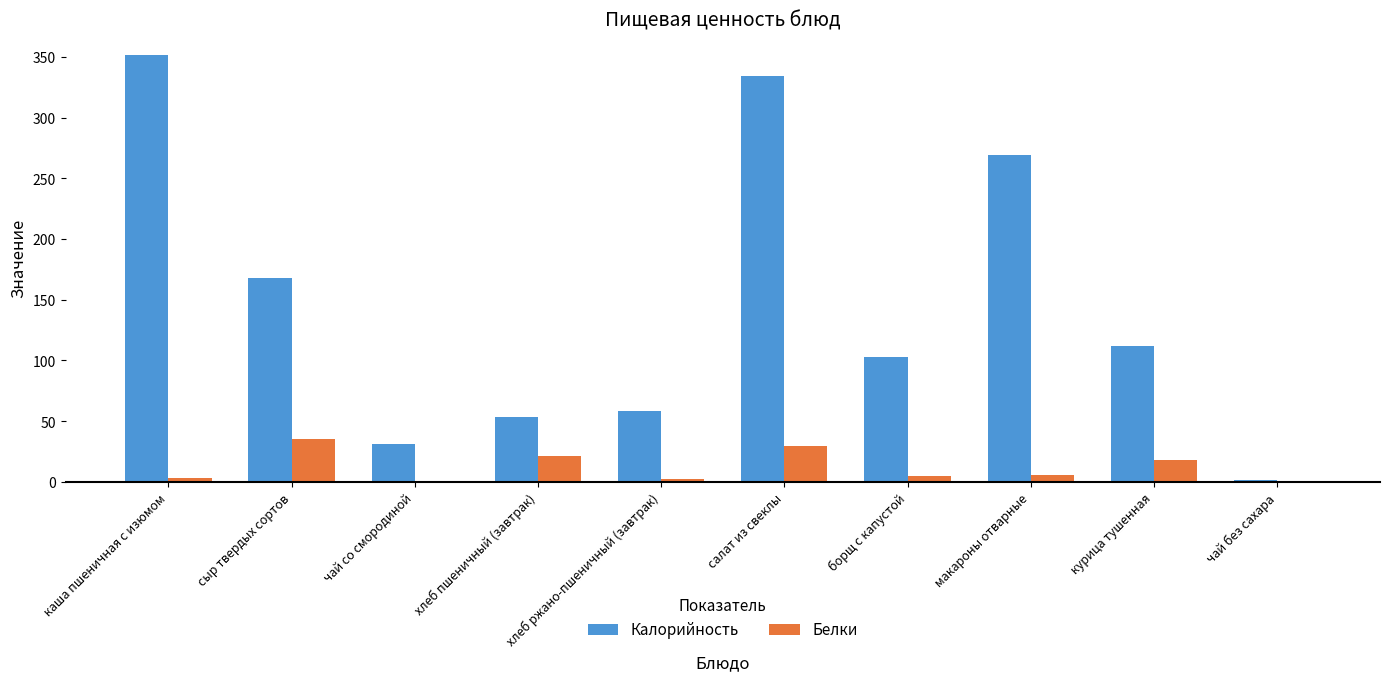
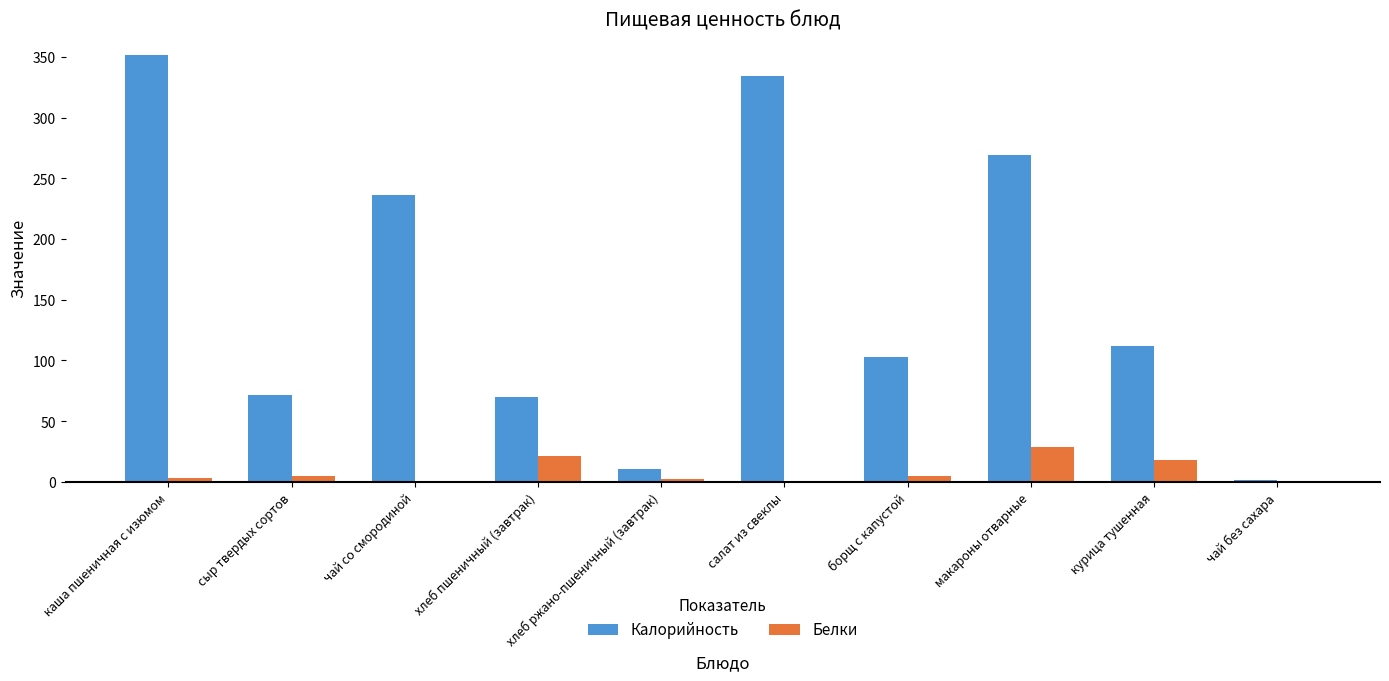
Калорийность, сыр твердых сортов: 168 -> 72
Белки, сыр твердых сортов: 35 -> 5
Калорийность, чай со смородиной: 31 -> 237
Калорийность, хлеб пшеничный (завтрак): 54 -> 70
Калорийность, хлеб ржано-пшеничный (завтрак): 59 -> 10
Белки, салат из свеклы: 29 -> 1
Белки, макароны отварные: 5 -> 28
